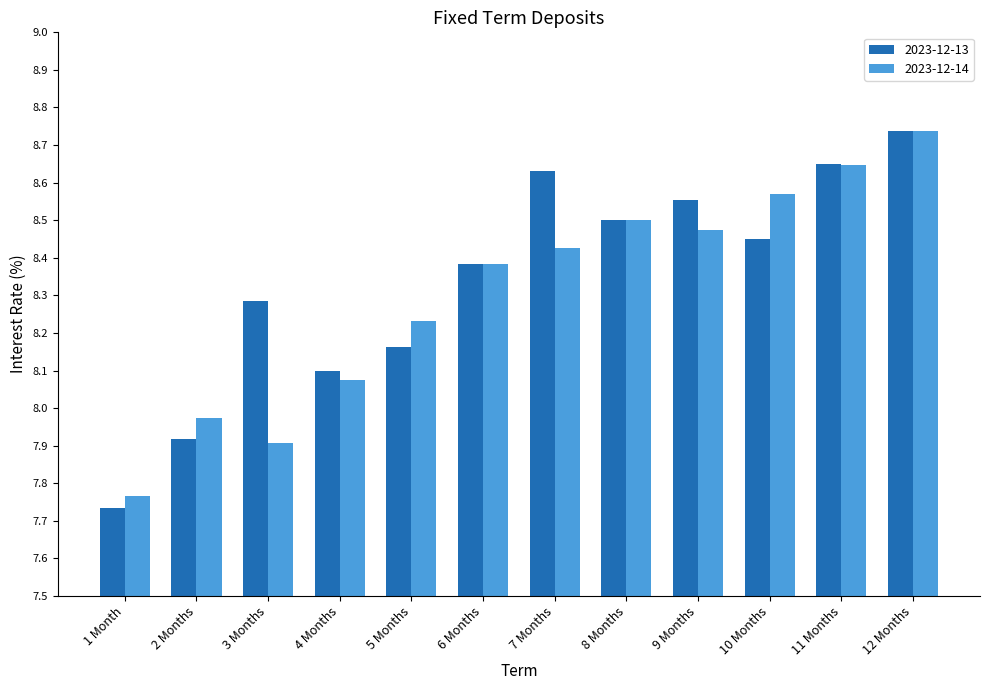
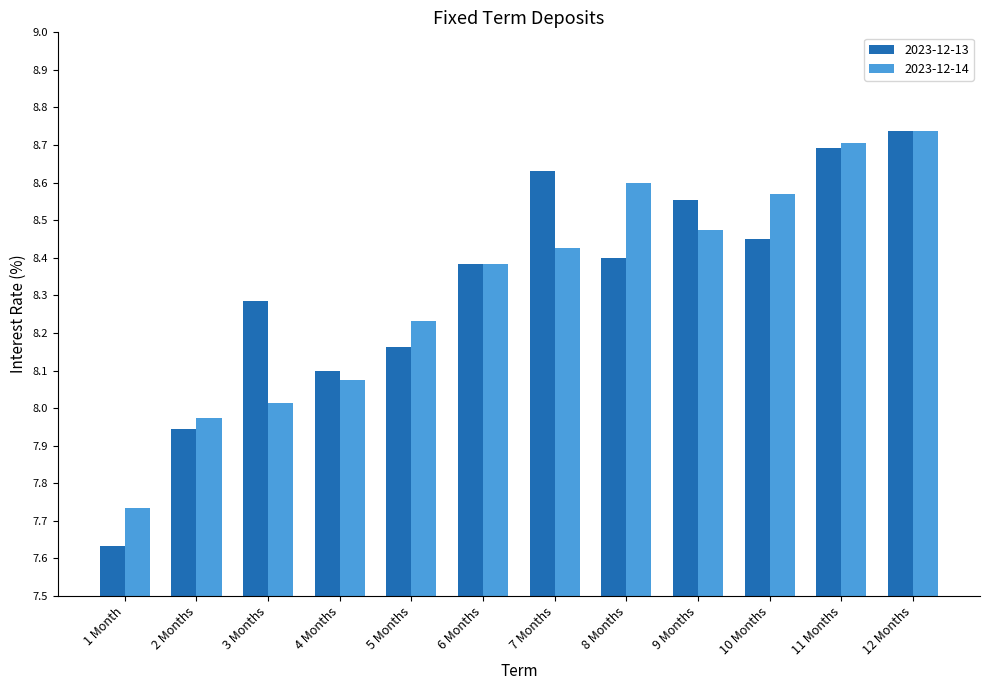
2023-12-13, 1 Month: 7.73 -> 7.63
2023-12-14, 1 Month: 7.77 -> 7.73
2023-12-13, 2 Months: 7.92 -> 7.94
2023-12-14, 3 Months: 7.91 -> 8.01
2023-12-13, 8 Months: 8.5 -> 8.4
2023-12-14, 8 Months: 8.5 -> 8.6
2023-12-13, 11 Months: 8.65 -> 8.69
2023-12-14, 11 Months: 8.65 -> 8.71
